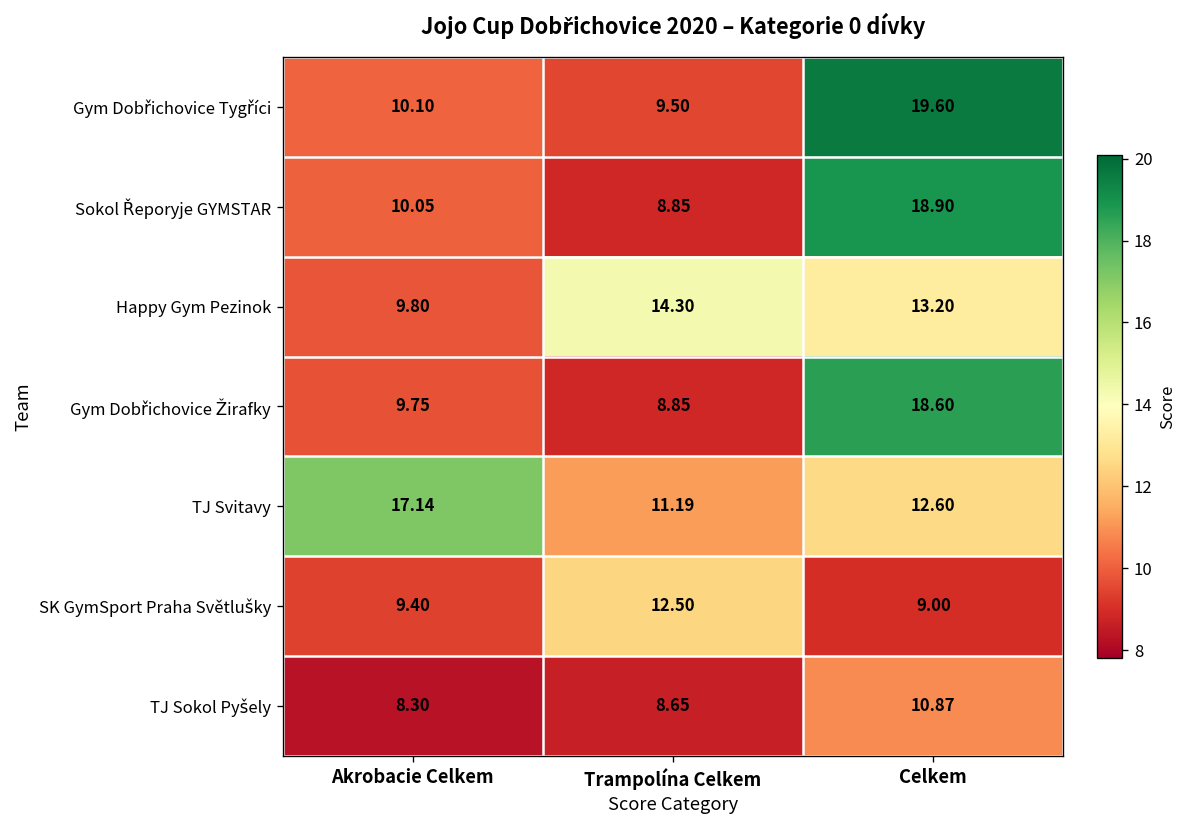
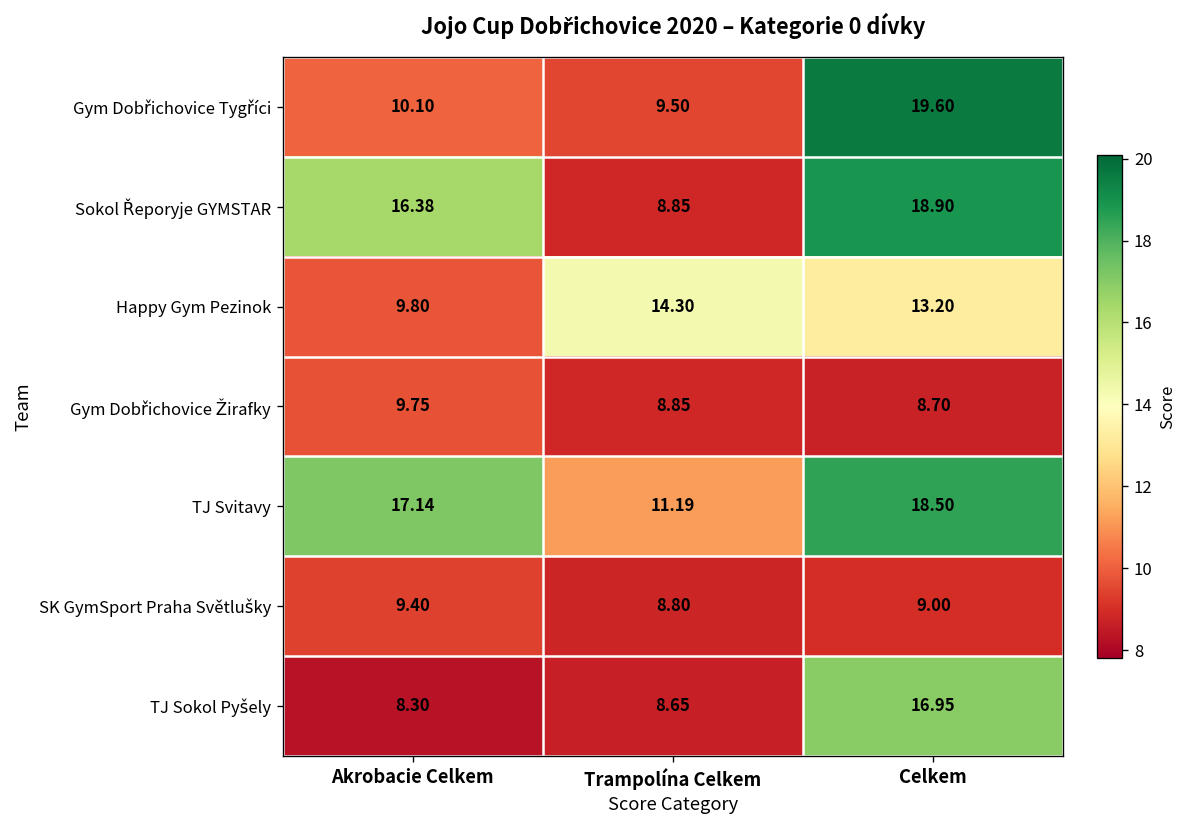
Sokol Řeporyje GYMSTAR, Akrobacie Celkem: 10.05 -> 16.38
Gym Dobřichovice Žirafky, Celkem: 18.60 -> 8.70
TJ Svitavy, Celkem: 12.60 -> 18.50
SK GymSport Praha Světlušky, Trampolína Celkem: 12.50 -> 8.80
TJ Sokol Pyšely, Celkem: 10.87 -> 16.95
